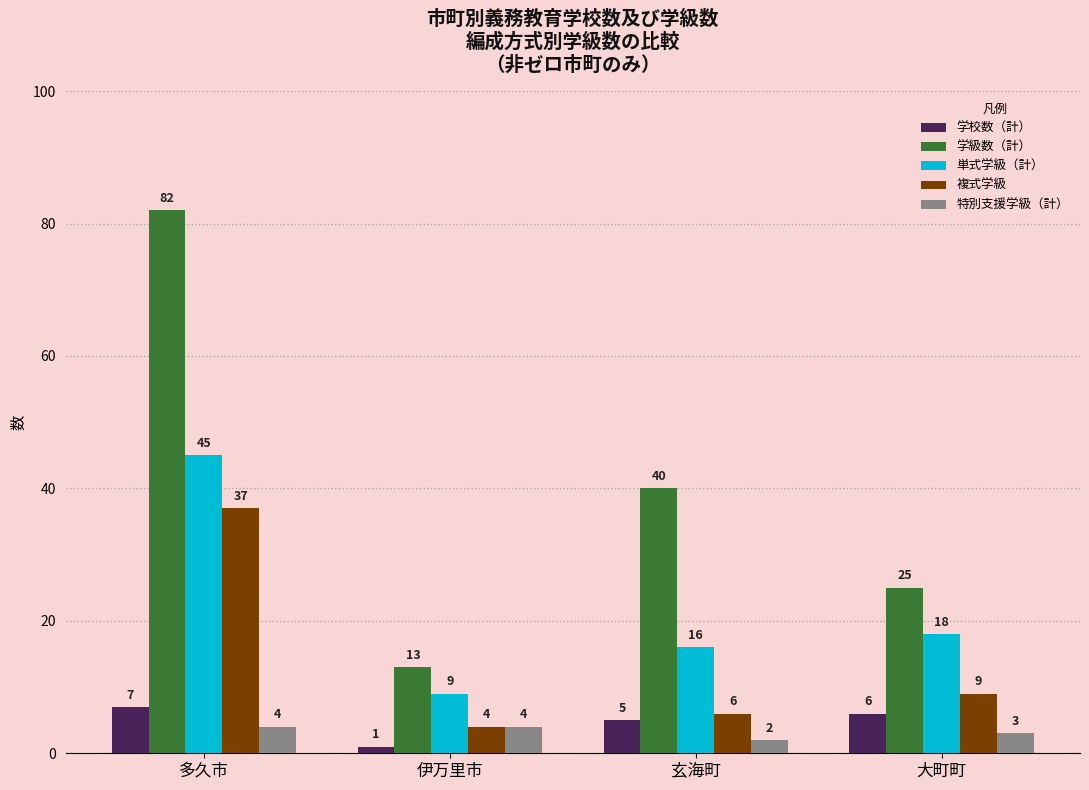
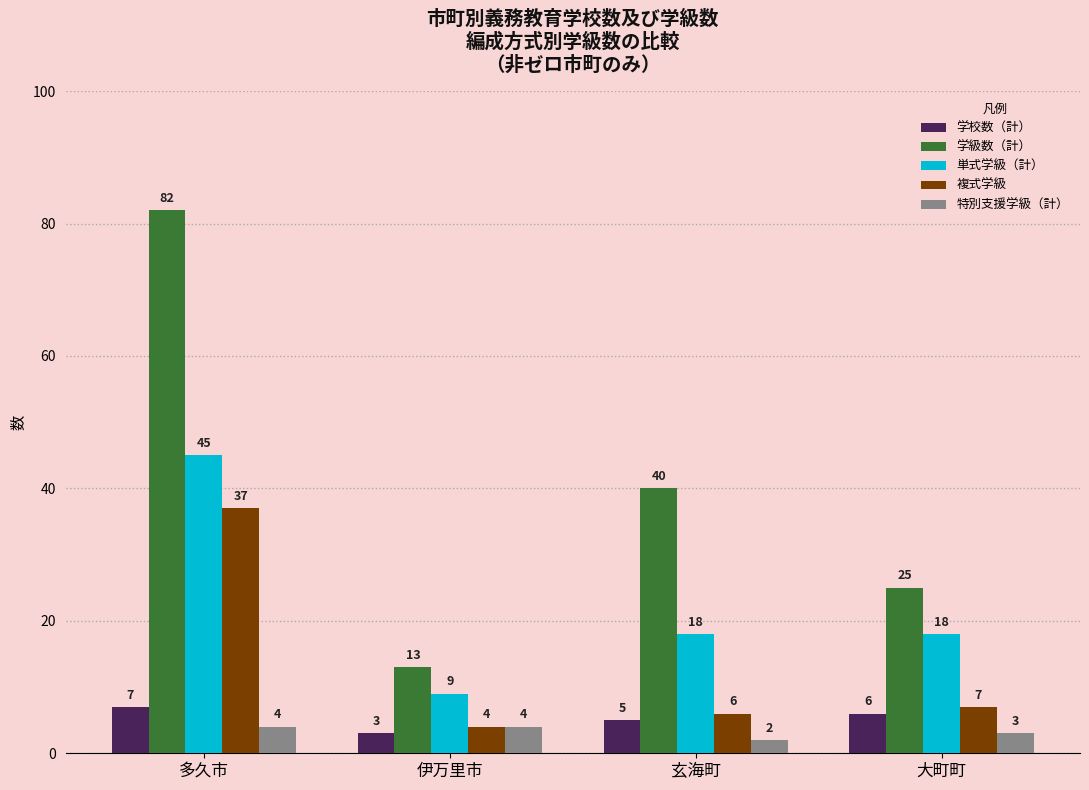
学校数（計）, 伊万里市: 1 -> 3
単式学級（計）, 玄海町: 16 -> 18
複式学級, 大町町: 9 -> 7
